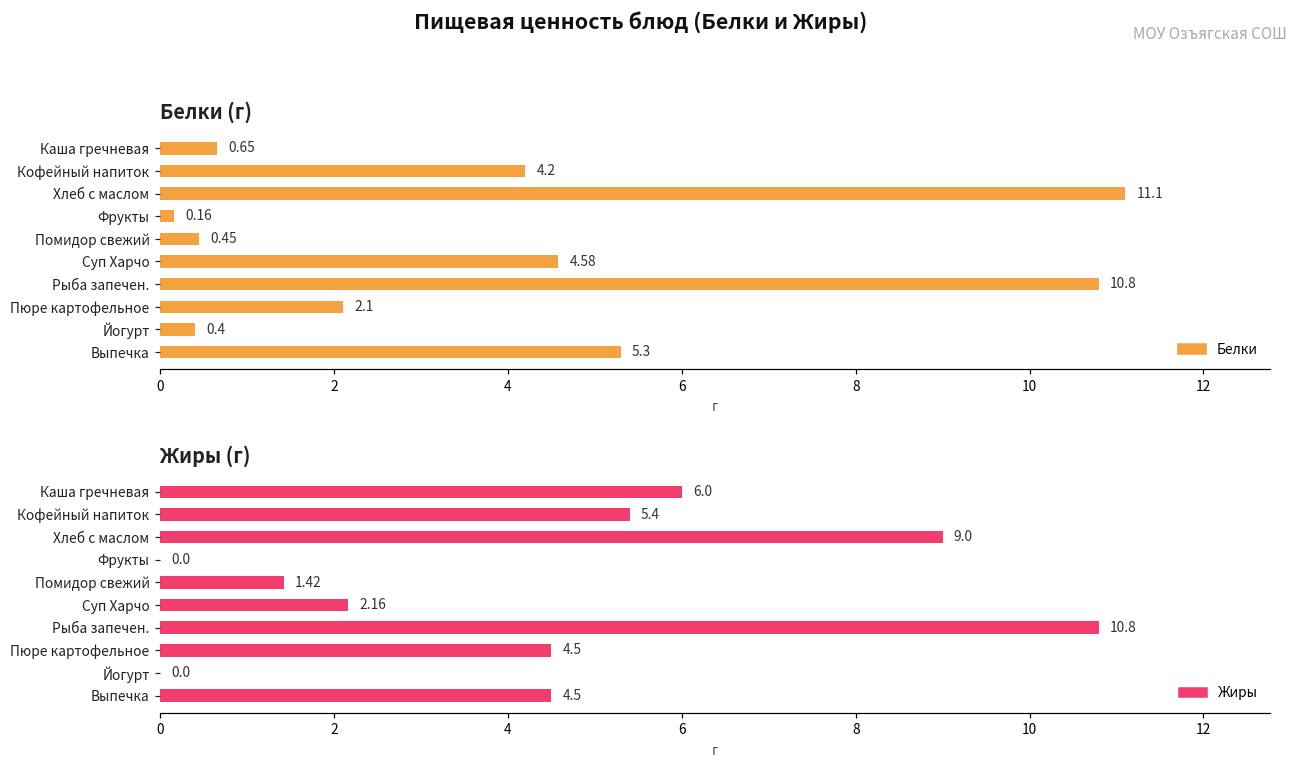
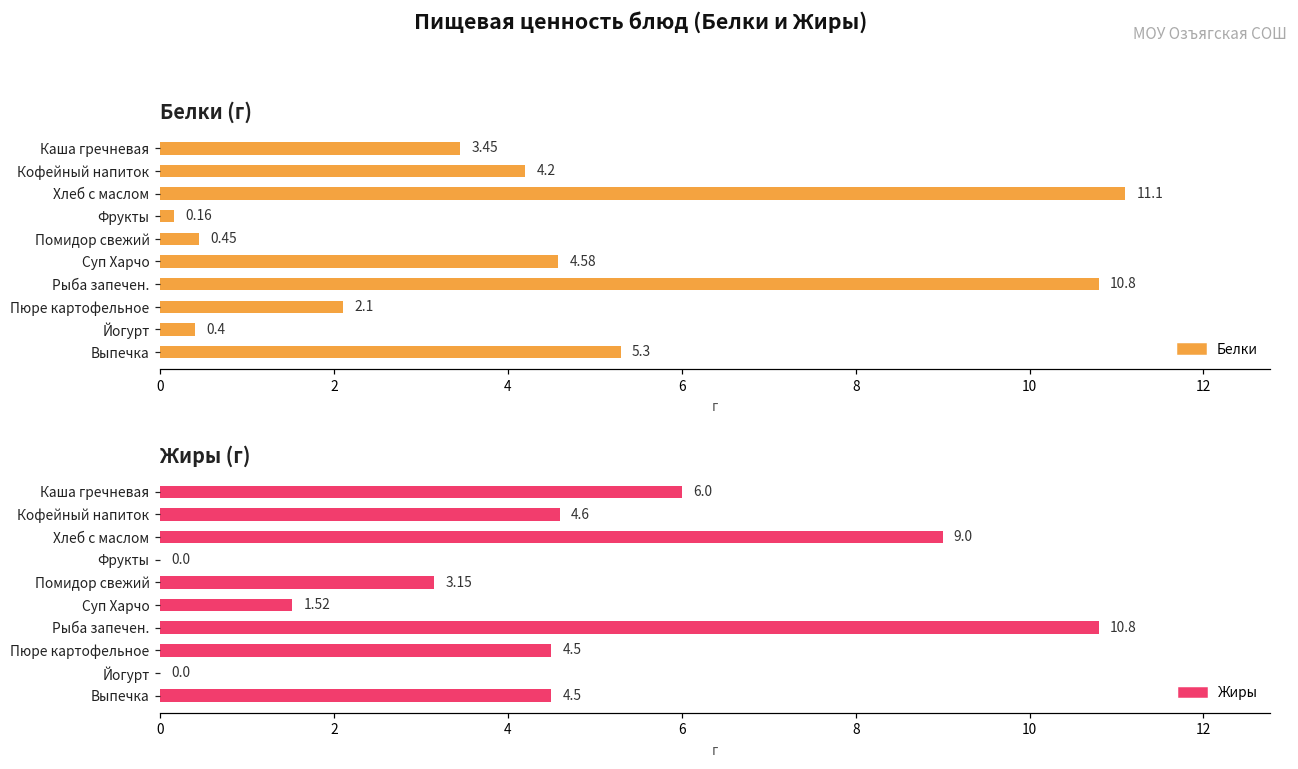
Белки (г), Каша гречневая: 0.65 -> 3.45
Жиры (г), Кофейный напиток: 5.4 -> 4.6
Жиры (г), Помидор свежий: 1.42 -> 3.15
Жиры (г), Суп Харчо: 2.16 -> 1.52
